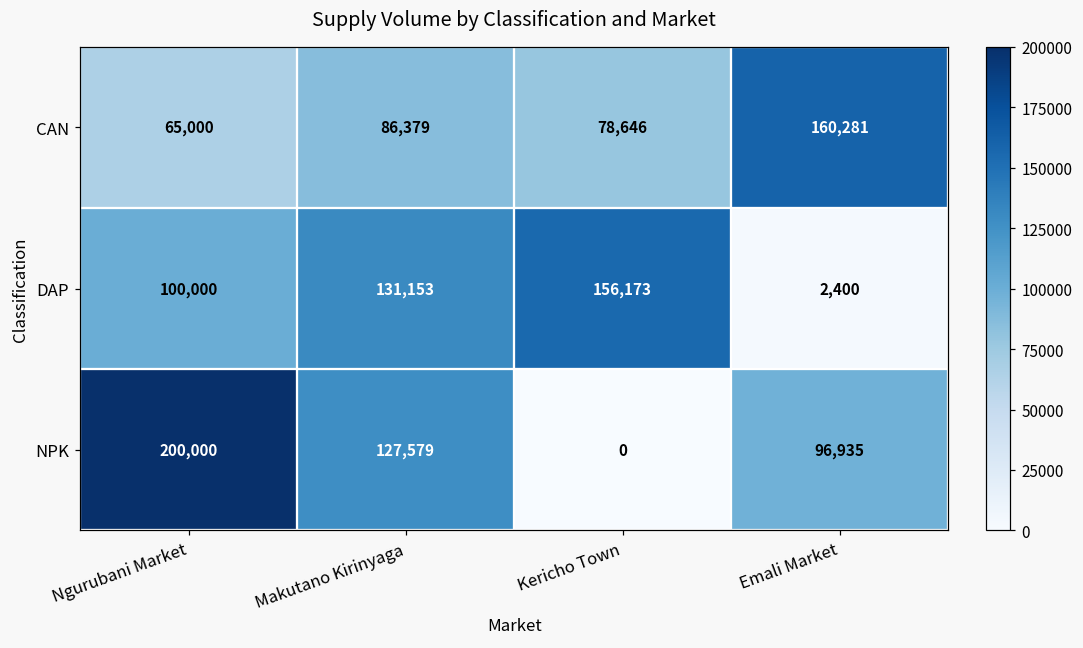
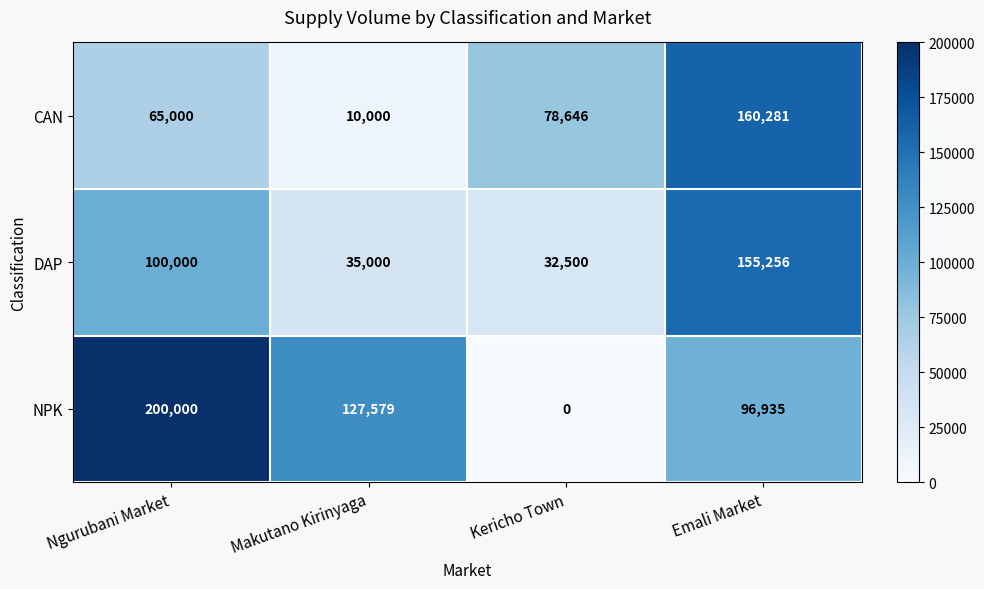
CAN, Makutano Kirinyaga: 86,379 -> 10,000
DAP, Makutano Kirinyaga: 131,153 -> 35,000
DAP, Kericho Town: 156,173 -> 32,500
DAP, Emali Market: 2,400 -> 155,256
